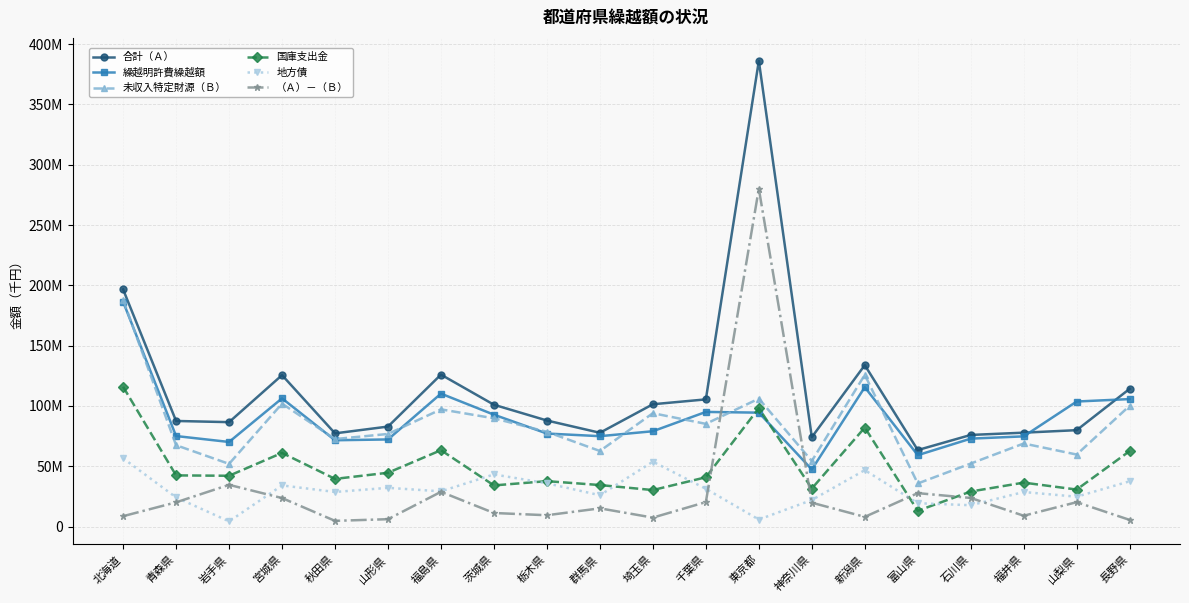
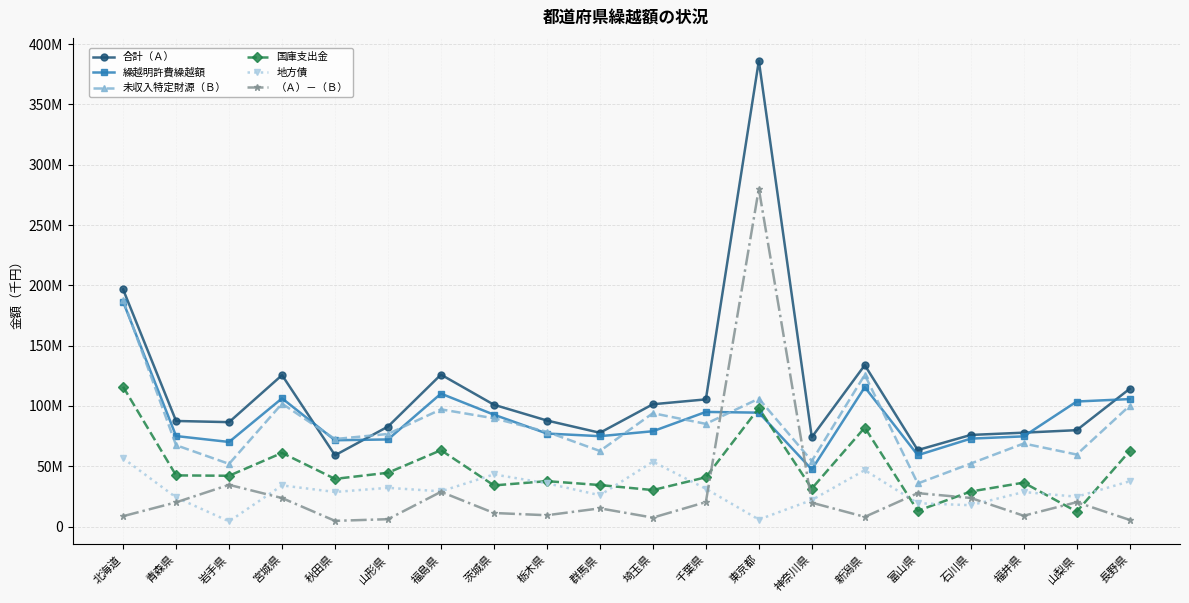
合計（Ａ）, 秋田県: 77000000 -> 59000000
国庫支出金, 山梨県: 31000000 -> 12000000
